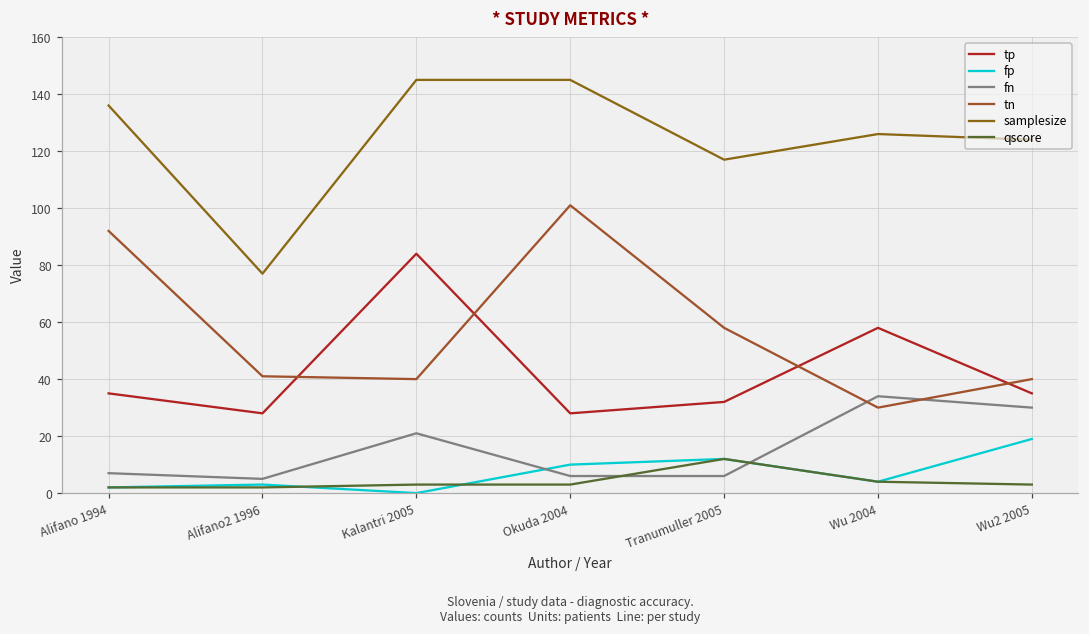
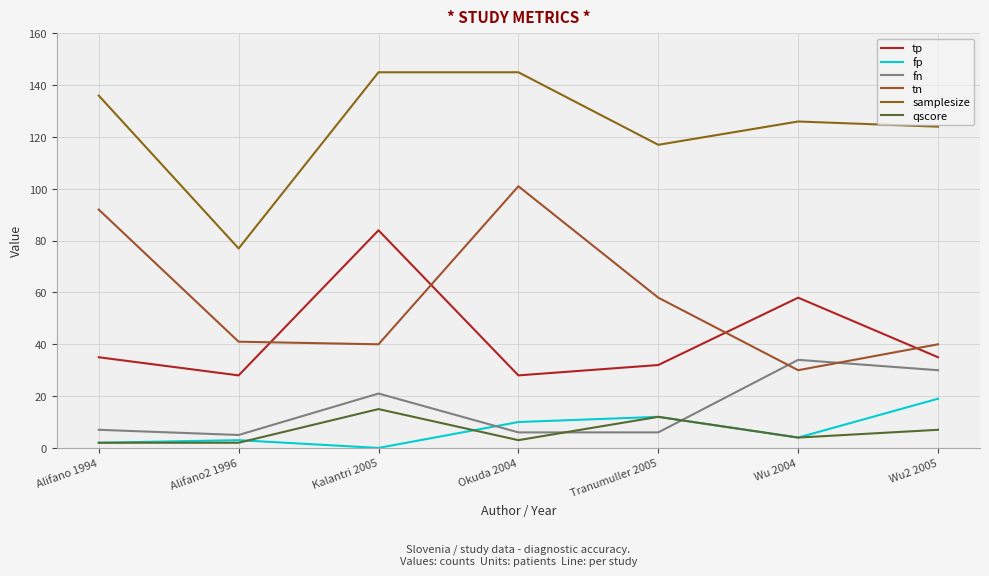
qscore, Kalantri 2005: 3 -> 15
qscore, Wu2 2005: 3 -> 7
